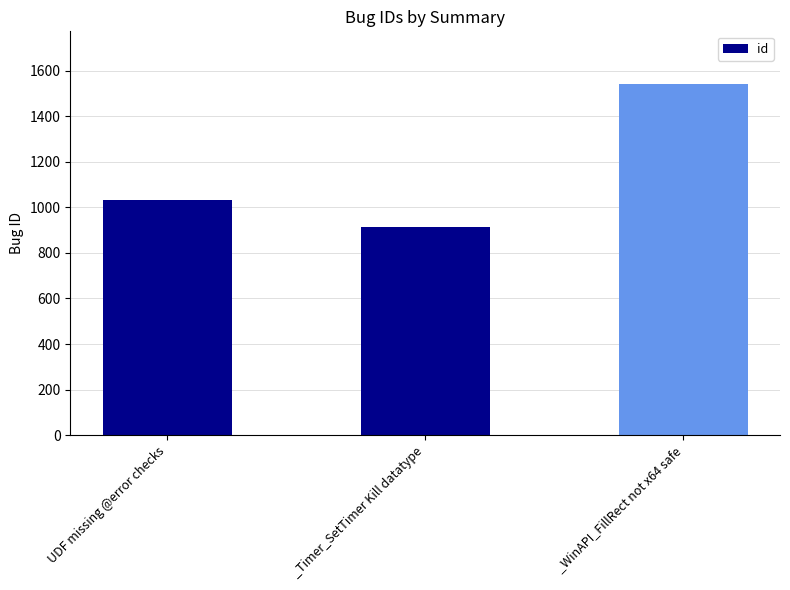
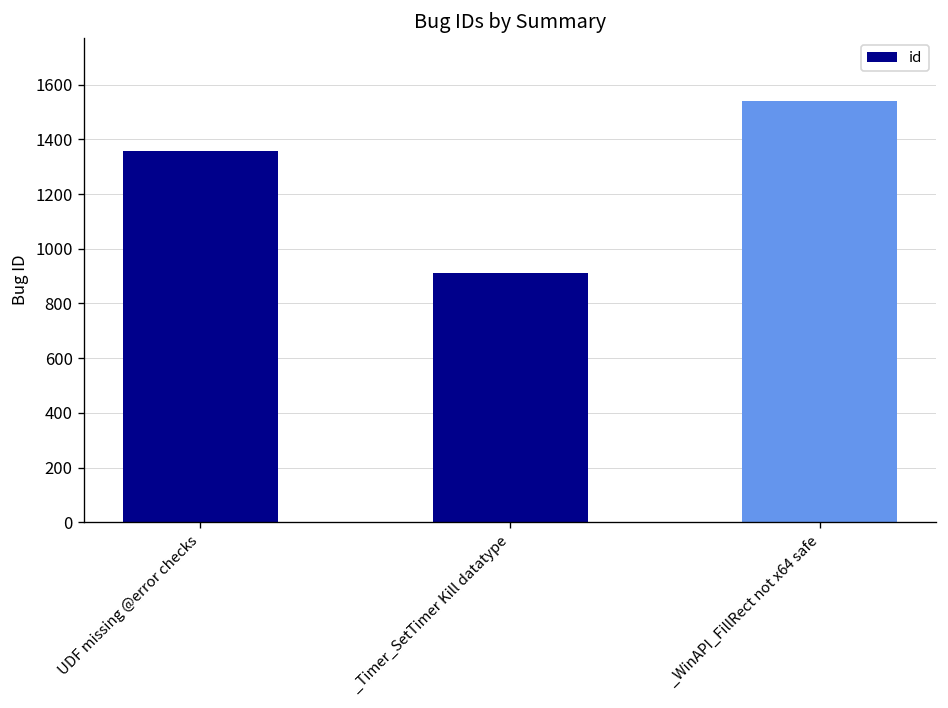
UDF missing @error checks: 1030 -> 1360
